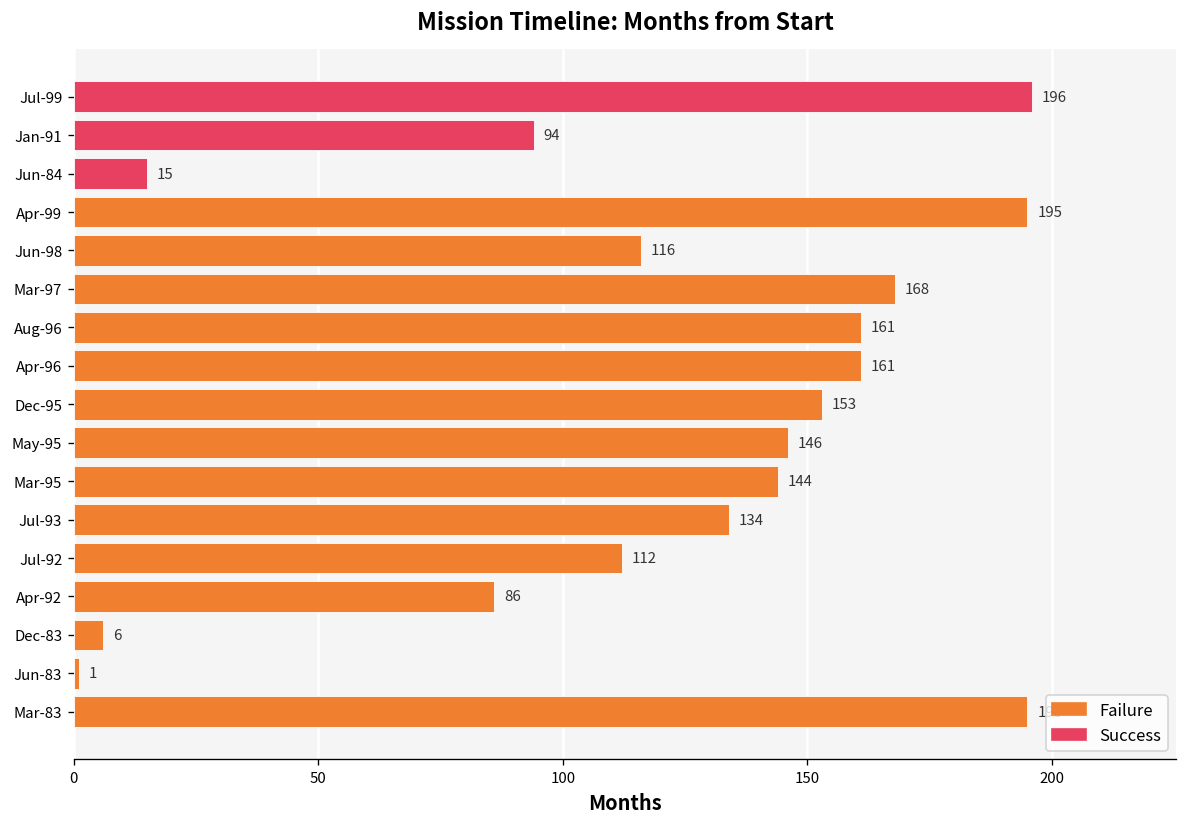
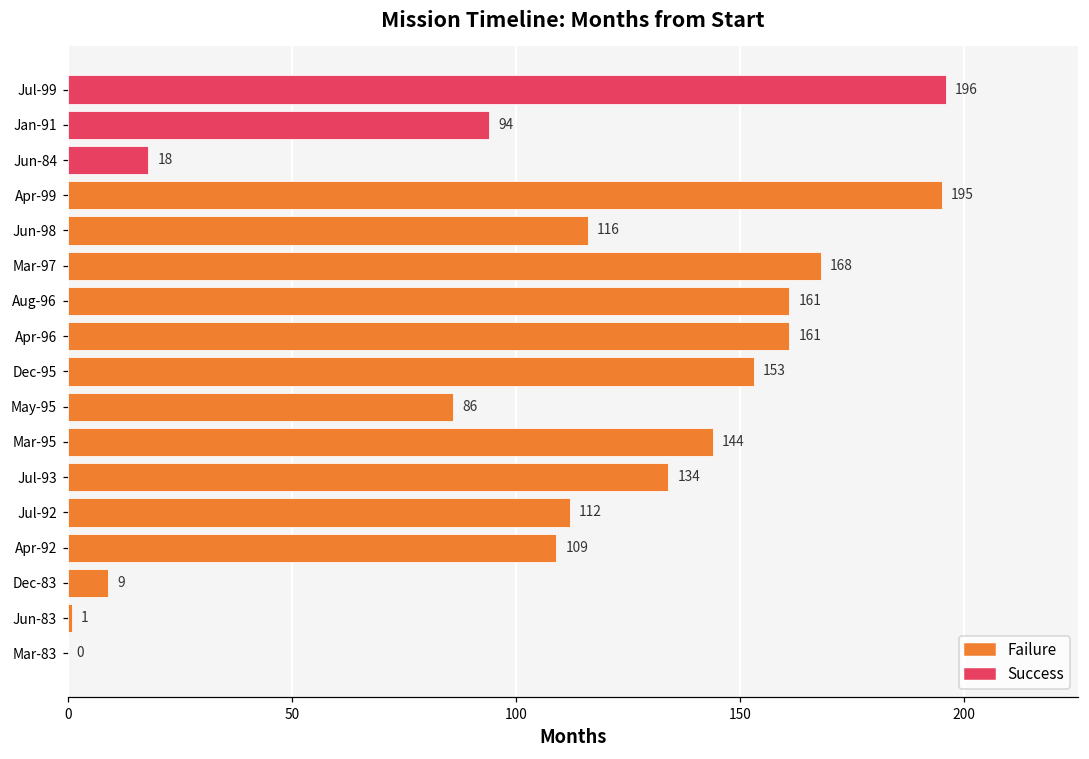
Success, Jun-84: 15 -> 18
Failure, May-95: 146 -> 86
Failure, Apr-92: 86 -> 109
Failure, Dec-83: 6 -> 9
Failure, Mar-83: 195 -> 0
